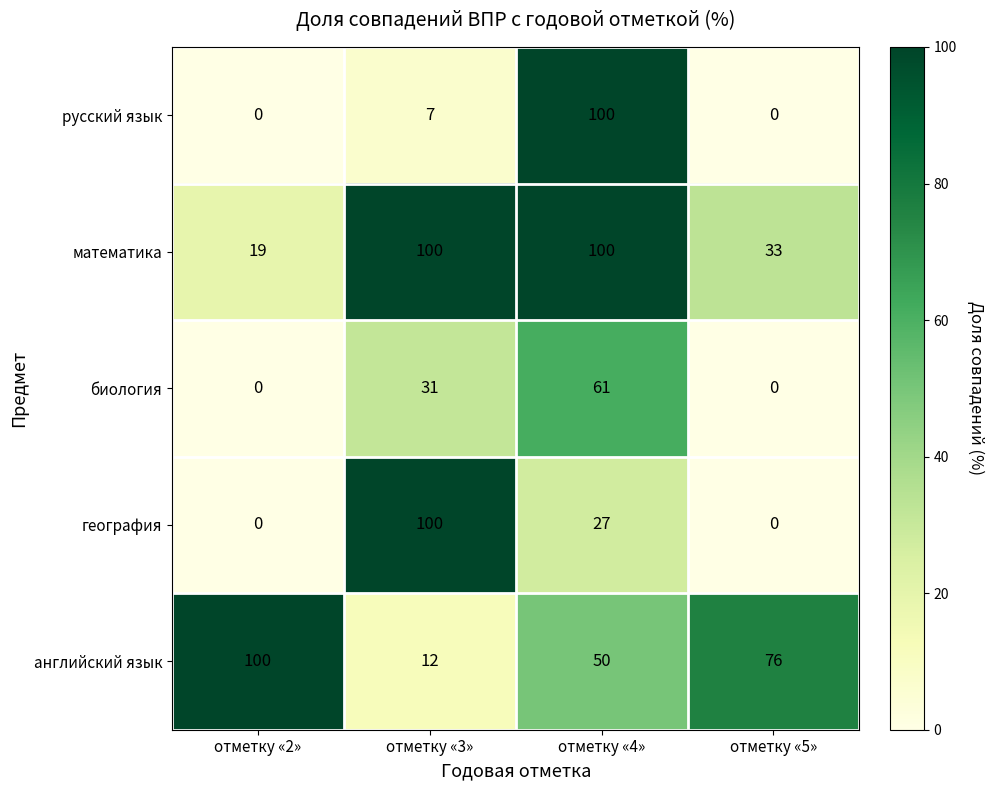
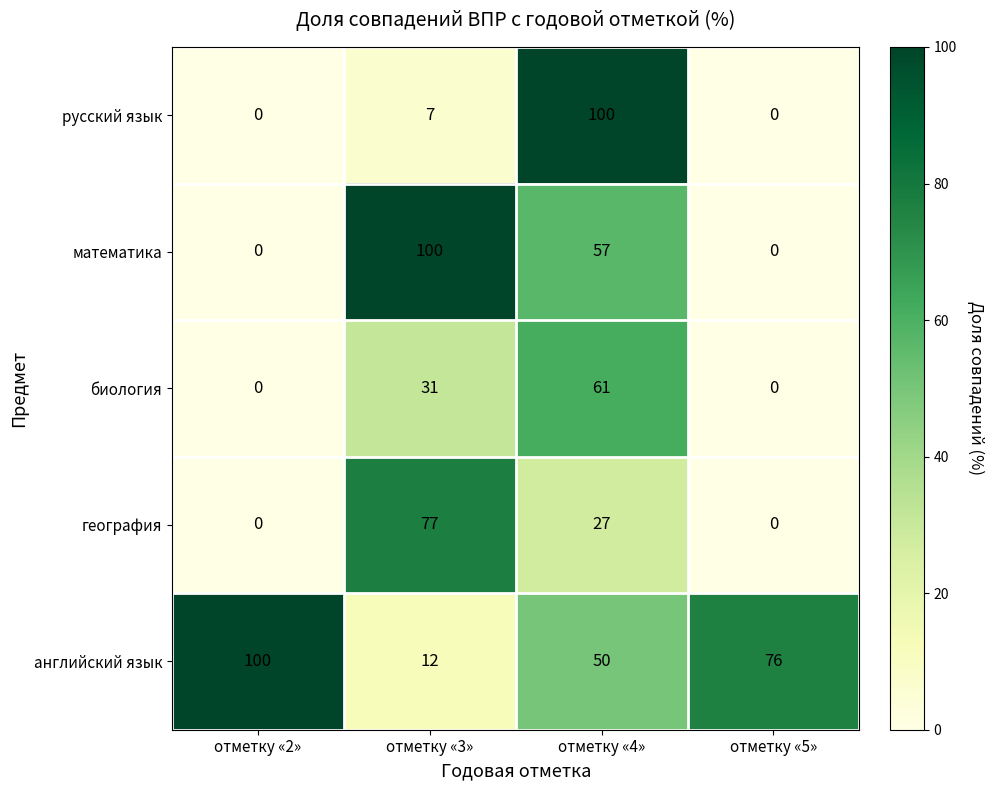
математика, отметку «2»: 19 -> 0
математика, отметку «4»: 100 -> 57
математика, отметку «5»: 33 -> 0
география, отметку «3»: 100 -> 77
